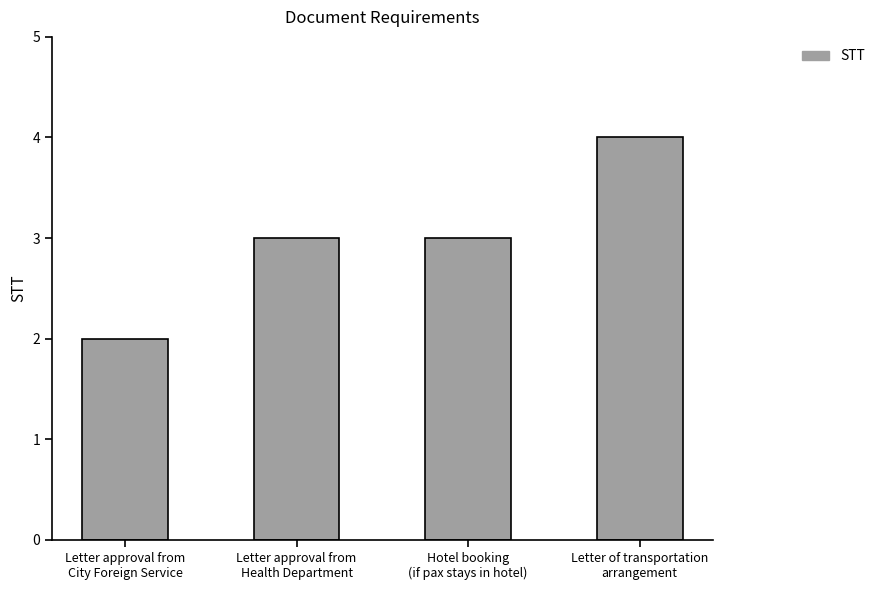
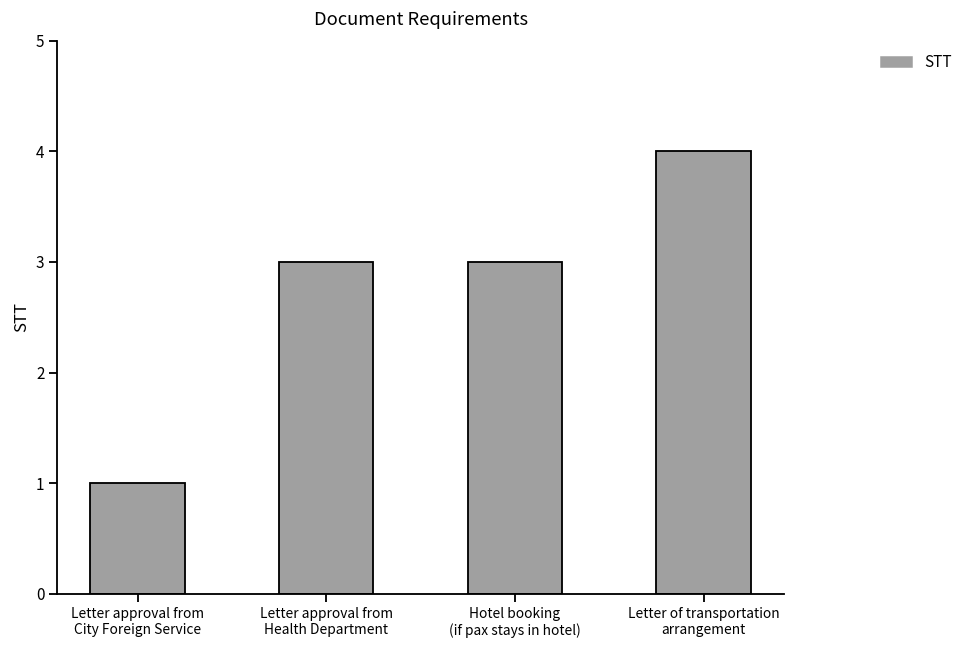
Letter approval from City Foreign Service: 2 -> 1
